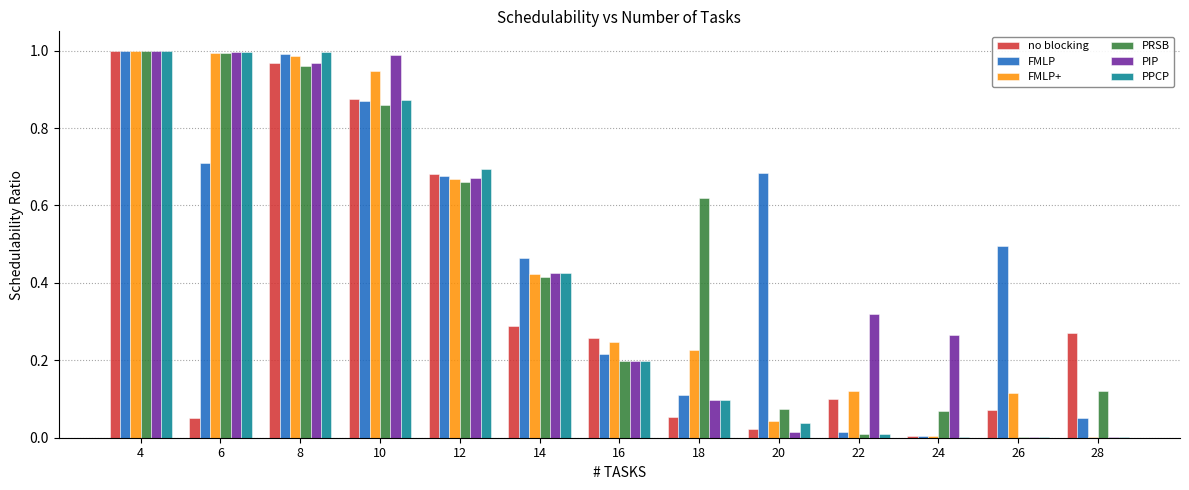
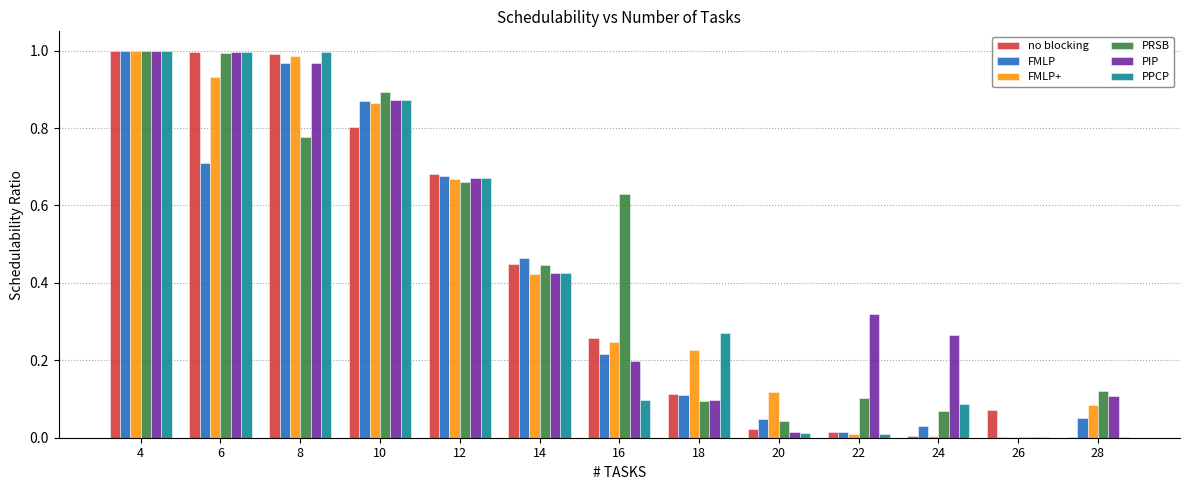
no blocking, 6: 0.05 -> 1.00
FMLP+, 6: 0.99 -> 0.93
no blocking, 8: 0.97 -> 0.99
FMLP, 8: 0.99 -> 0.97
PRSB, 8: 0.96 -> 0.78
no blocking, 10: 0.88 -> 0.80
FMLP+, 10: 0.95 -> 0.86
PRSB, 10: 0.86 -> 0.89
PIP, 10: 0.99 -> 0.87
PPCP, 12: 0.69 -> 0.67
no blocking, 14: 0.29 -> 0.45
PRSB, 14: 0.42 -> 0.45
PRSB, 16: 0.20 -> 0.63
PPCP, 16: 0.20 -> 0.10
no blocking, 18: 0.05 -> 0.11
PRSB, 18: 0.62 -> 0.10
PPCP, 18: 0.10 -> 0.27
FMLP, 20: 0.69 -> 0.05
FMLP+, 20: 0.04 -> 0.12
PRSB, 20: 0.07 -> 0.04
PPCP, 20: 0.04 -> 0.01
no blocking, 22: 0.10 -> 0.01
FMLP+, 22: 0.12 -> 0.01
PRSB, 22: 0.01 -> 0.10
FMLP, 24: 0.00 -> 0.03
PPCP, 24: 0.00 -> 0.09
FMLP, 26: 0.50 -> 0.00
FMLP+, 26: 0.12 -> 0.00
no blocking, 28: 0.27 -> 0.00
FMLP+, 28: 0.00 -> 0.08
PIP, 28: 0.00 -> 0.11
